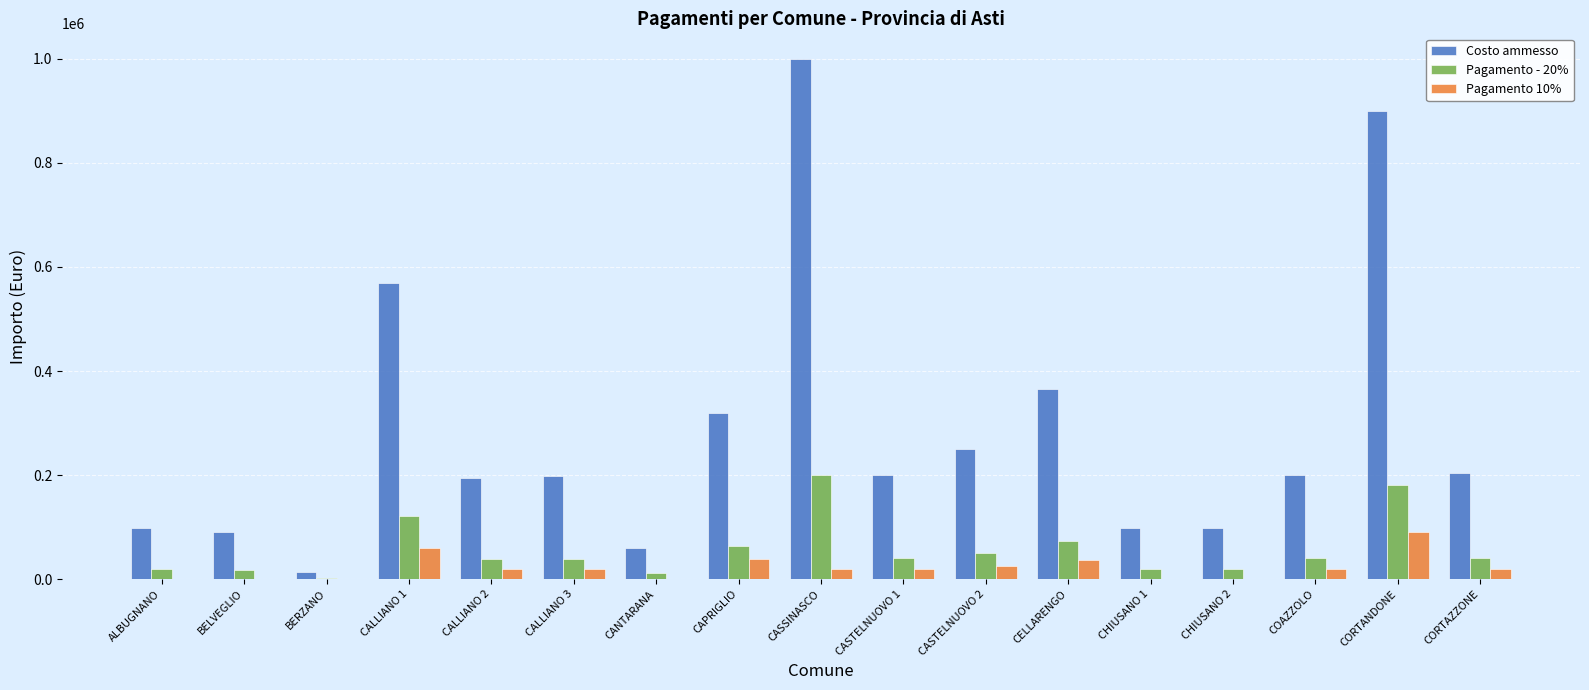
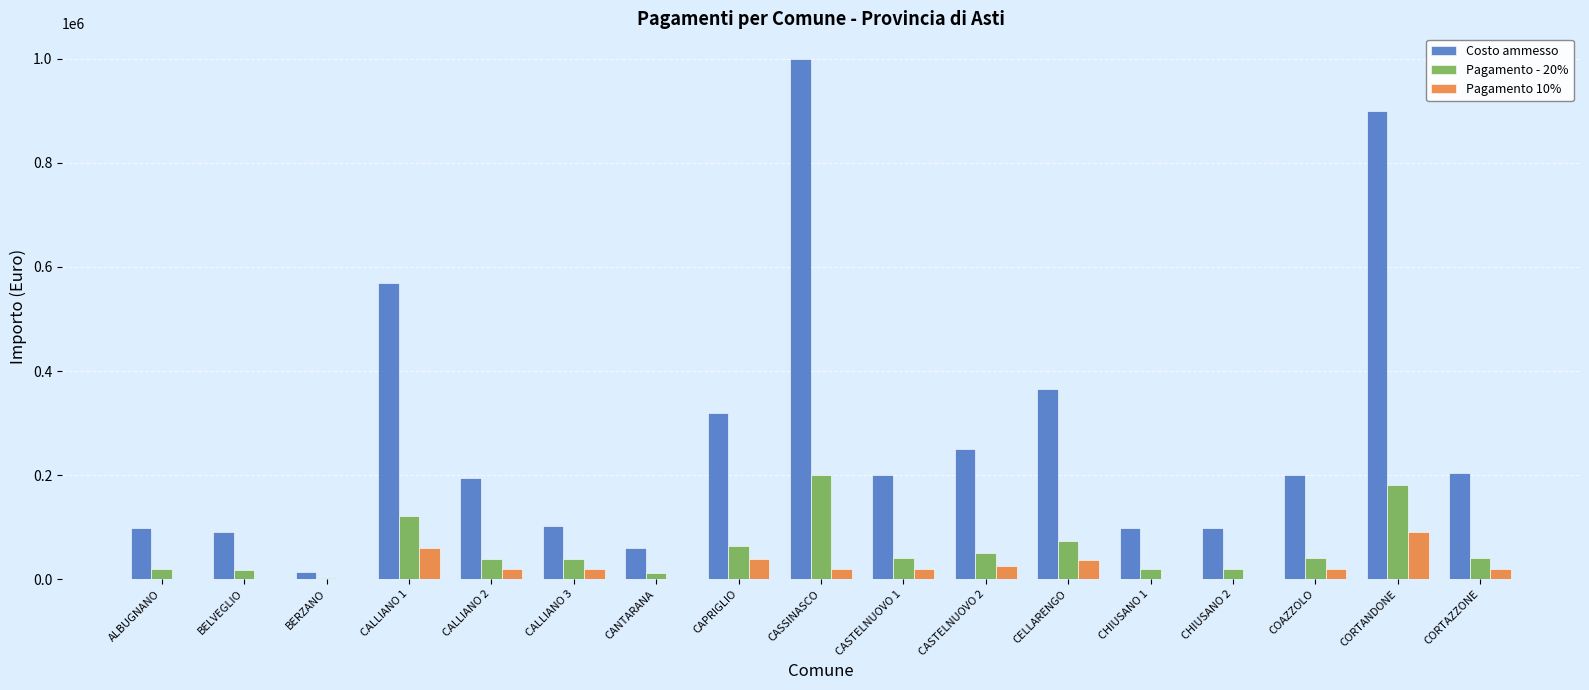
Costo ammesso, CALLIANO 3: 200000 -> 100000
